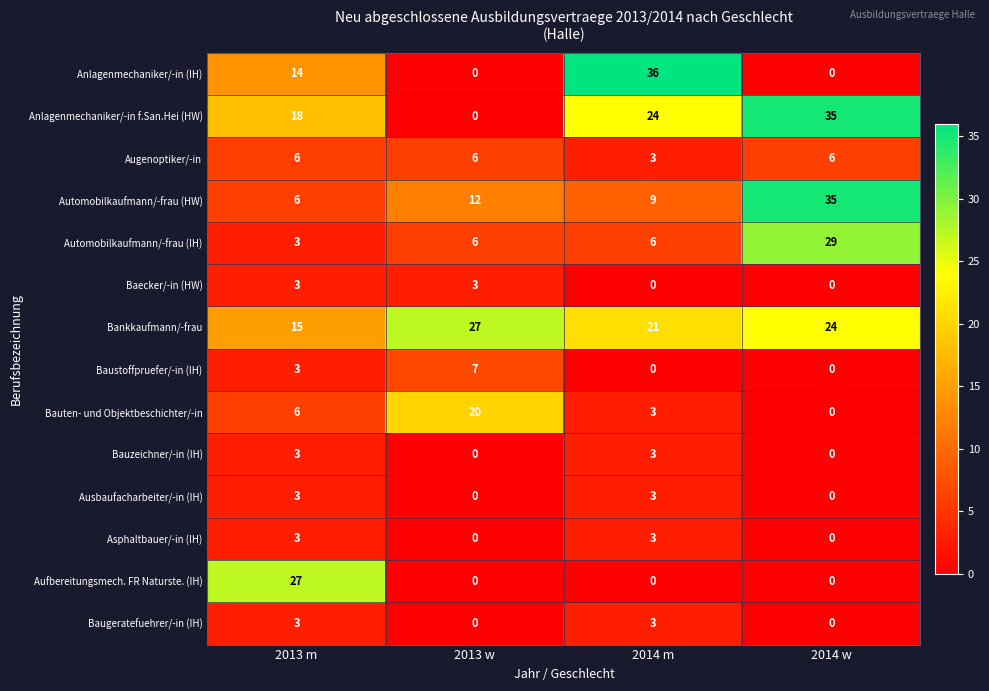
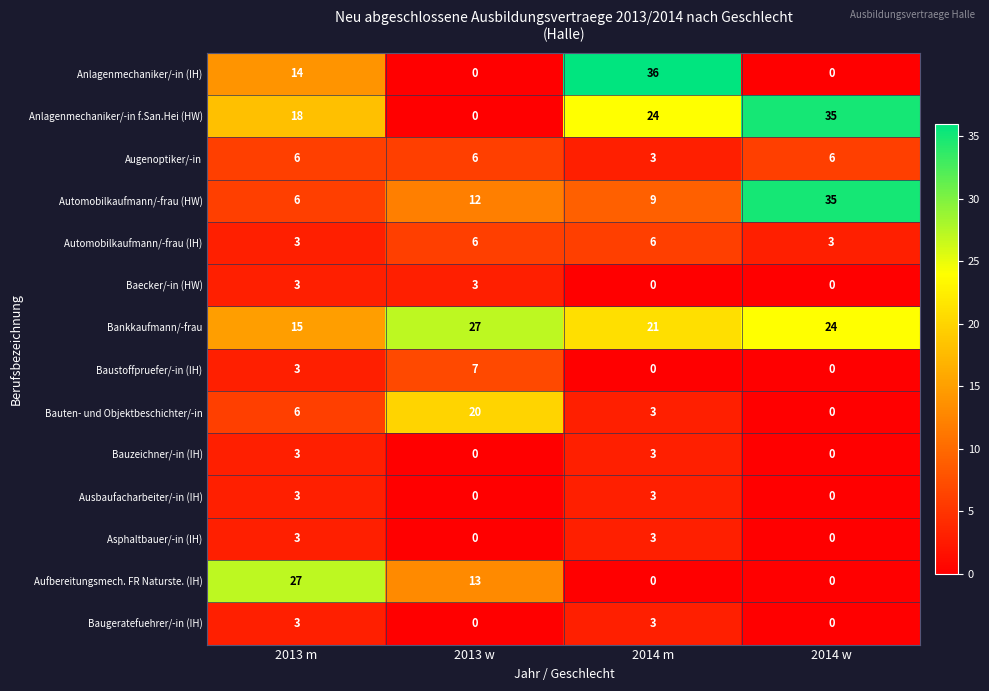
Automobilkaufmann/-frau (IH), 2014 w: 29 -> 3
Aufbereitungsmech. FR Naturste. (IH), 2013 w: 0 -> 13
